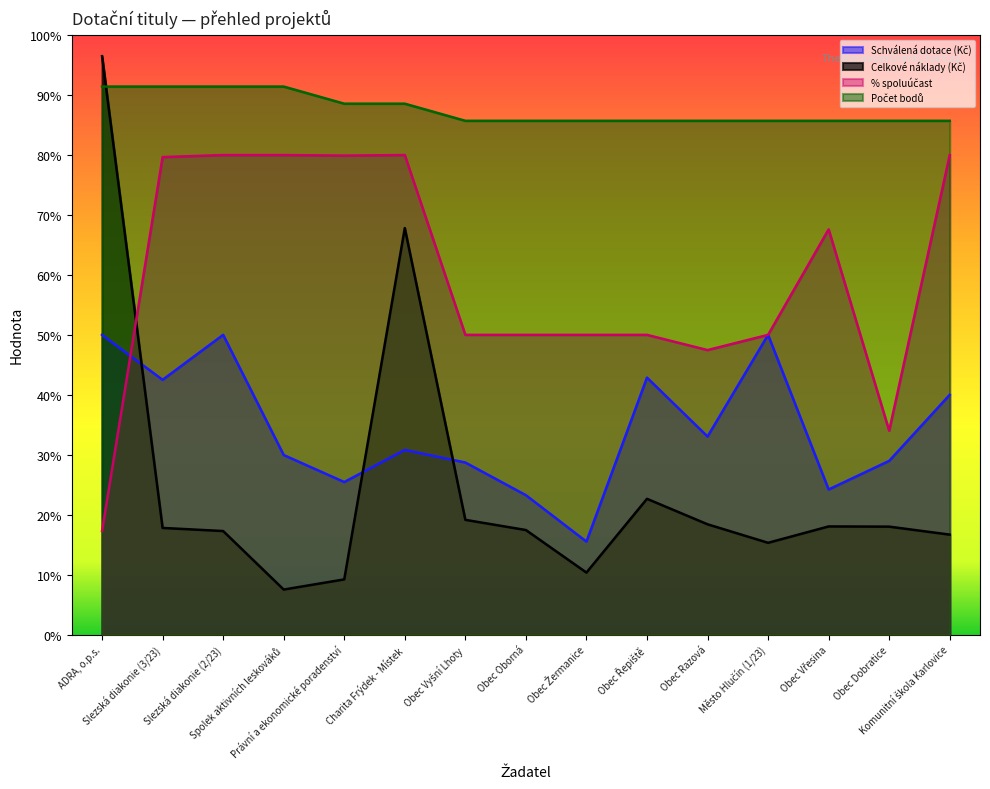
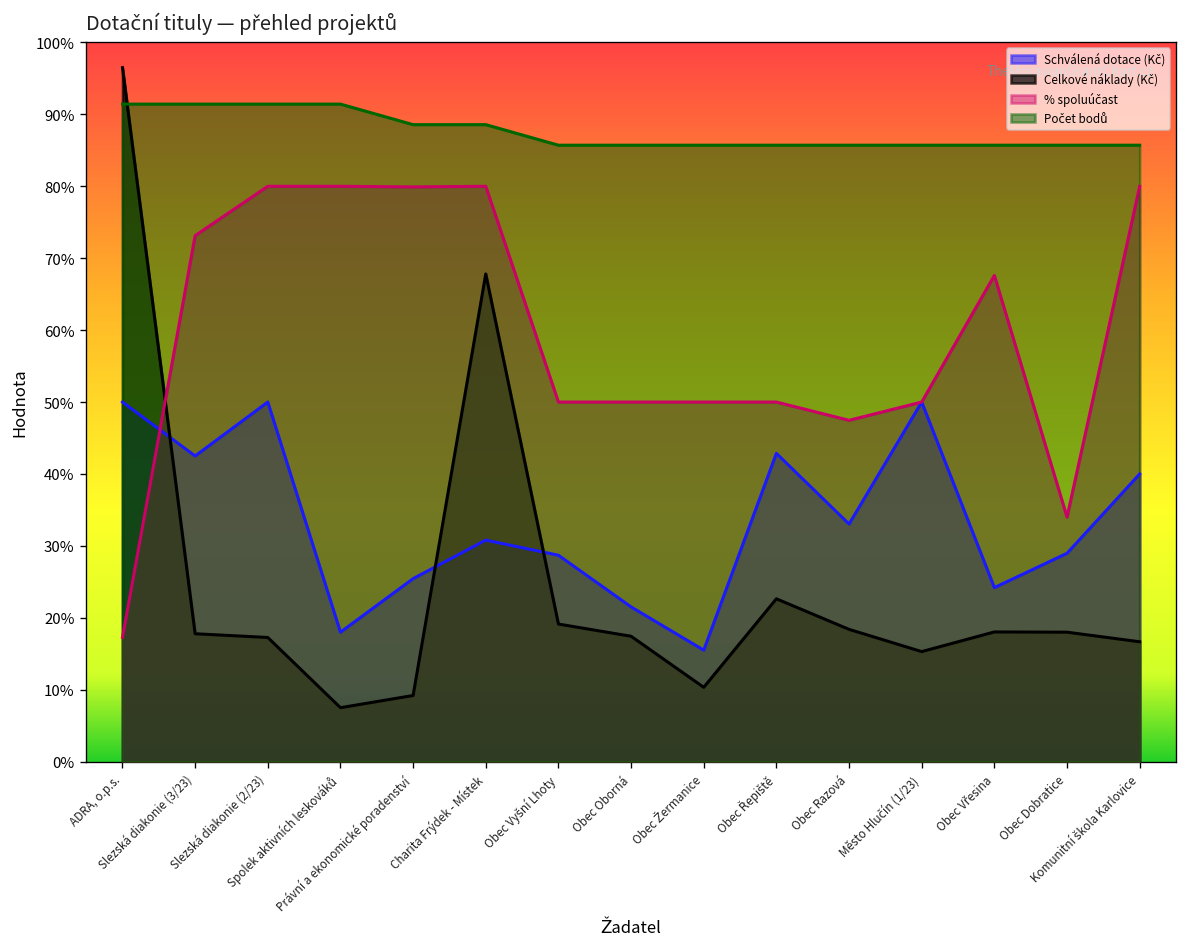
% spoluúčast, Slezská diakonie (3/23): 80% -> 73%
Schválená dotace (Kč), Spolek aktivních leskováků: 30% -> 18%
Schválená dotace (Kč), Obec Oborná: 23% -> 22%
